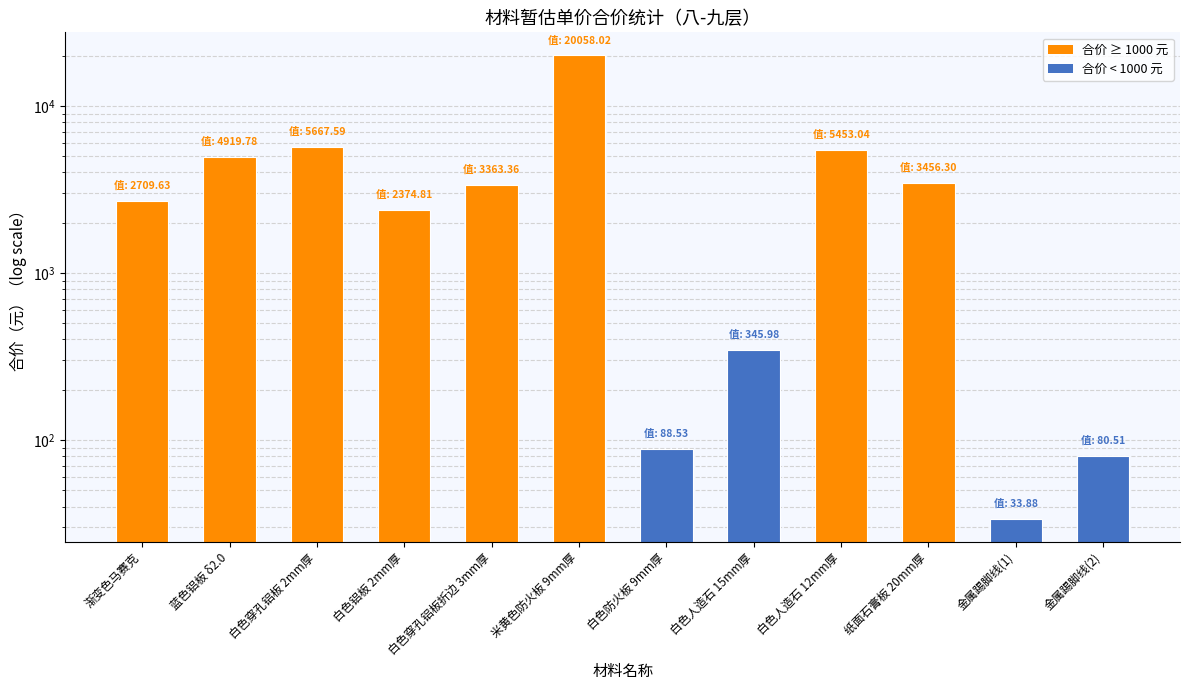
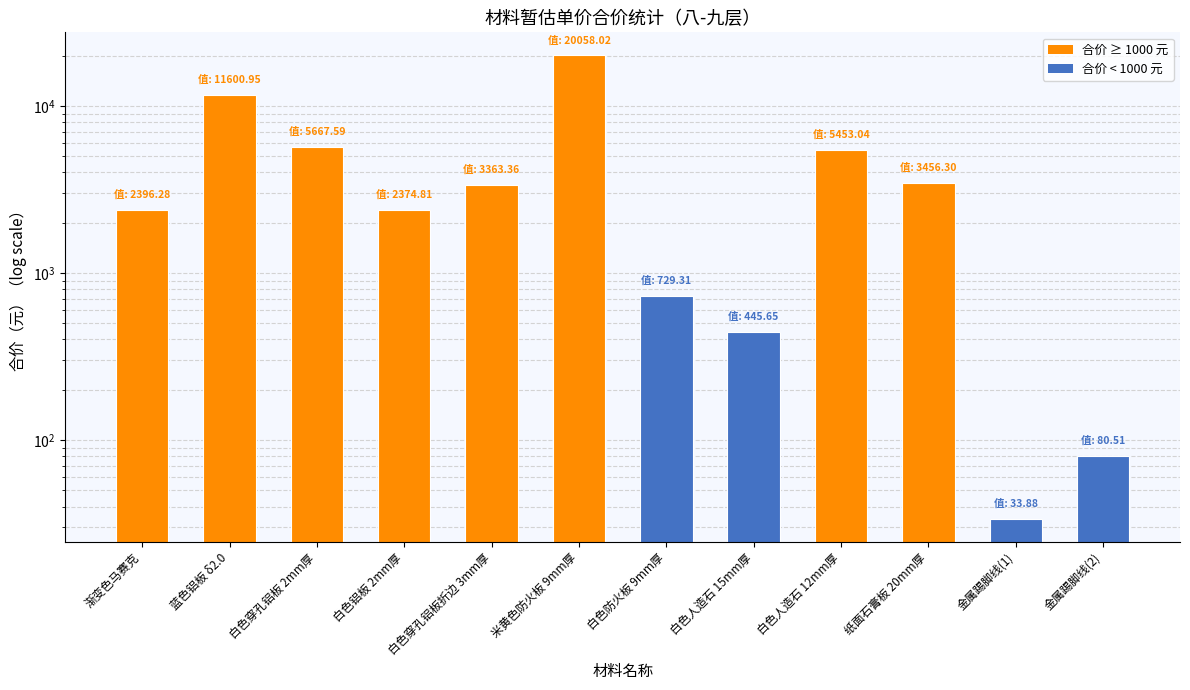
渐变色马赛克: 2709.63 -> 2396.28
蓝色铝板 δ2.0: 4919.78 -> 11600.95
白色防火板 9mm厚: 88.53 -> 729.31
白色人造石 15mm厚: 345.98 -> 445.65
